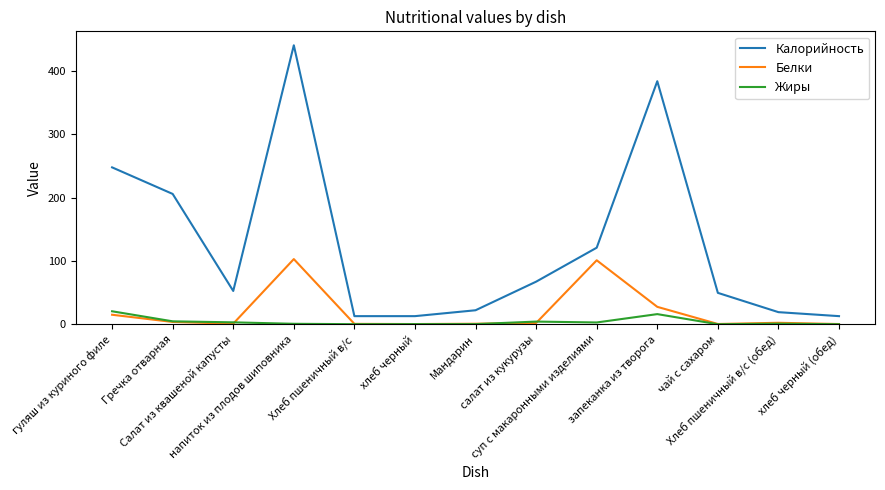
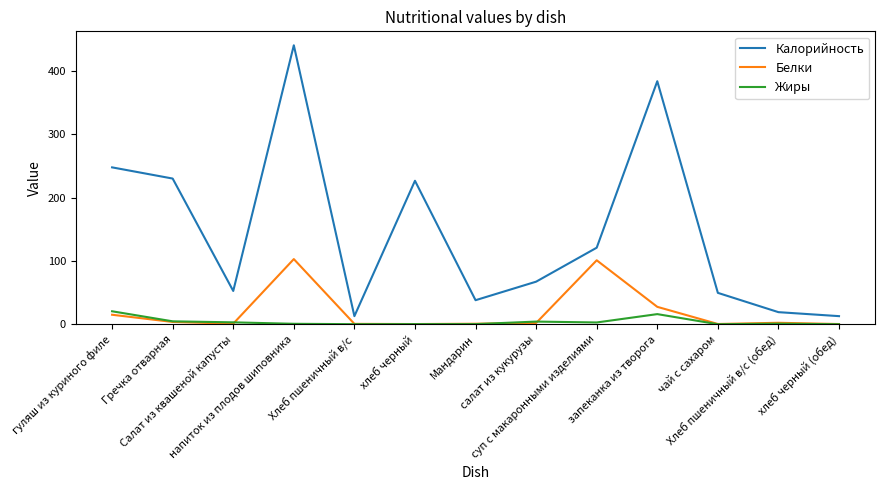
Калорийность, Гречка отварная: 210 -> 230
Калорийность, хлеб черный: 10 -> 230
Калорийность, Мандарин: 20 -> 40
